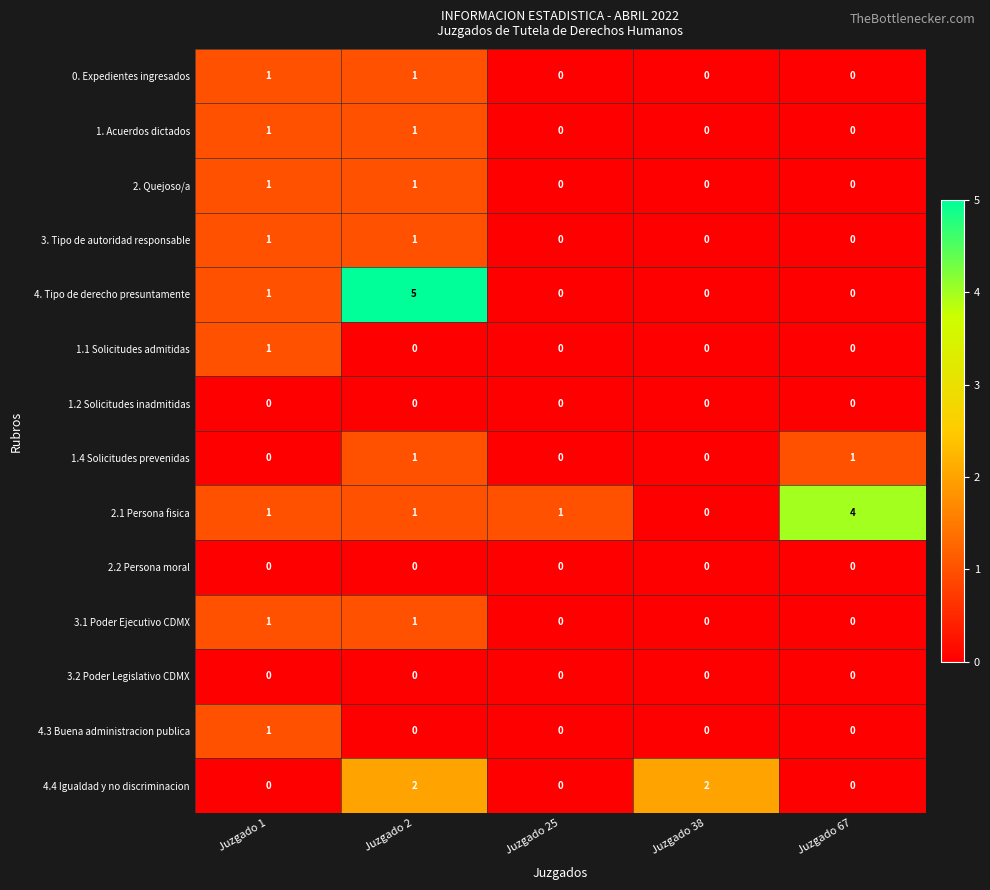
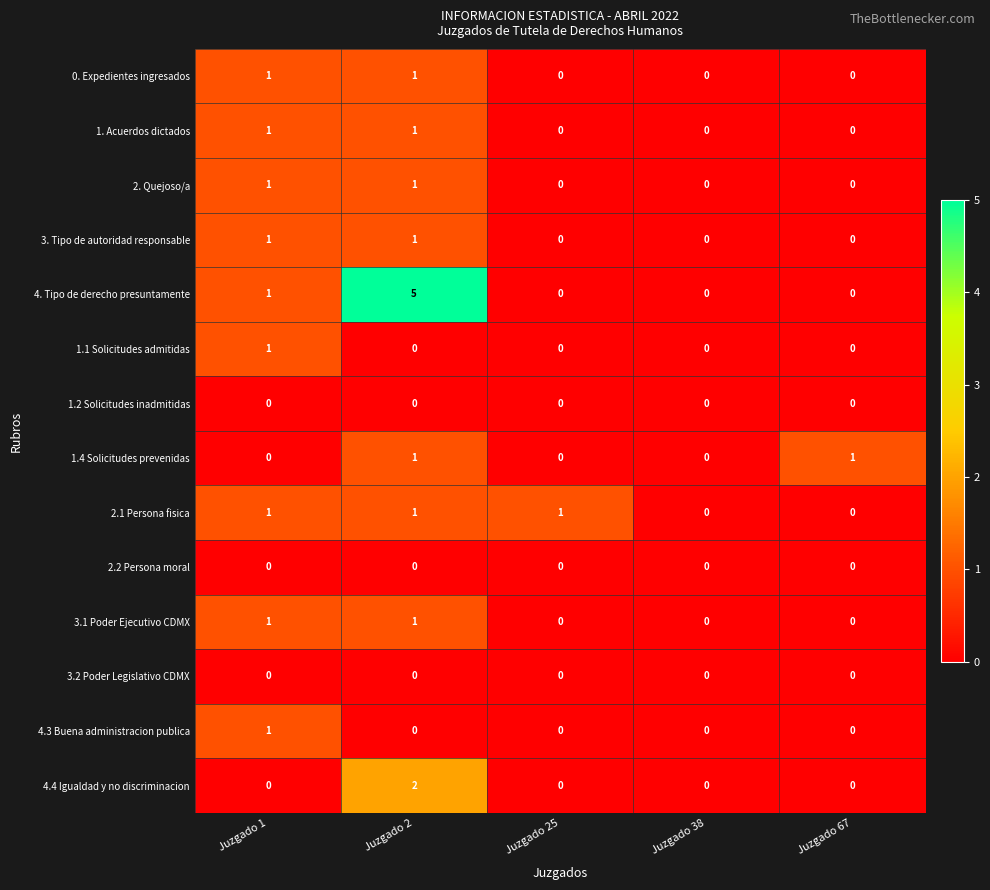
2.1 Persona fisica, Juzgado 67: 4 -> 0
4.4 Igualdad y no discriminacion, Juzgado 38: 2 -> 0
